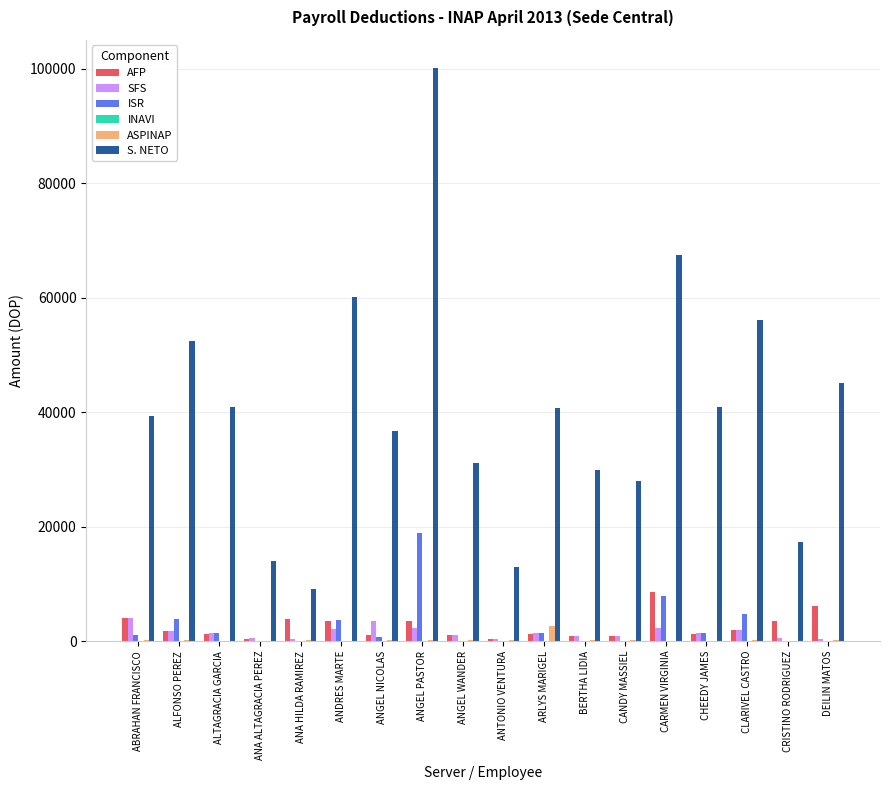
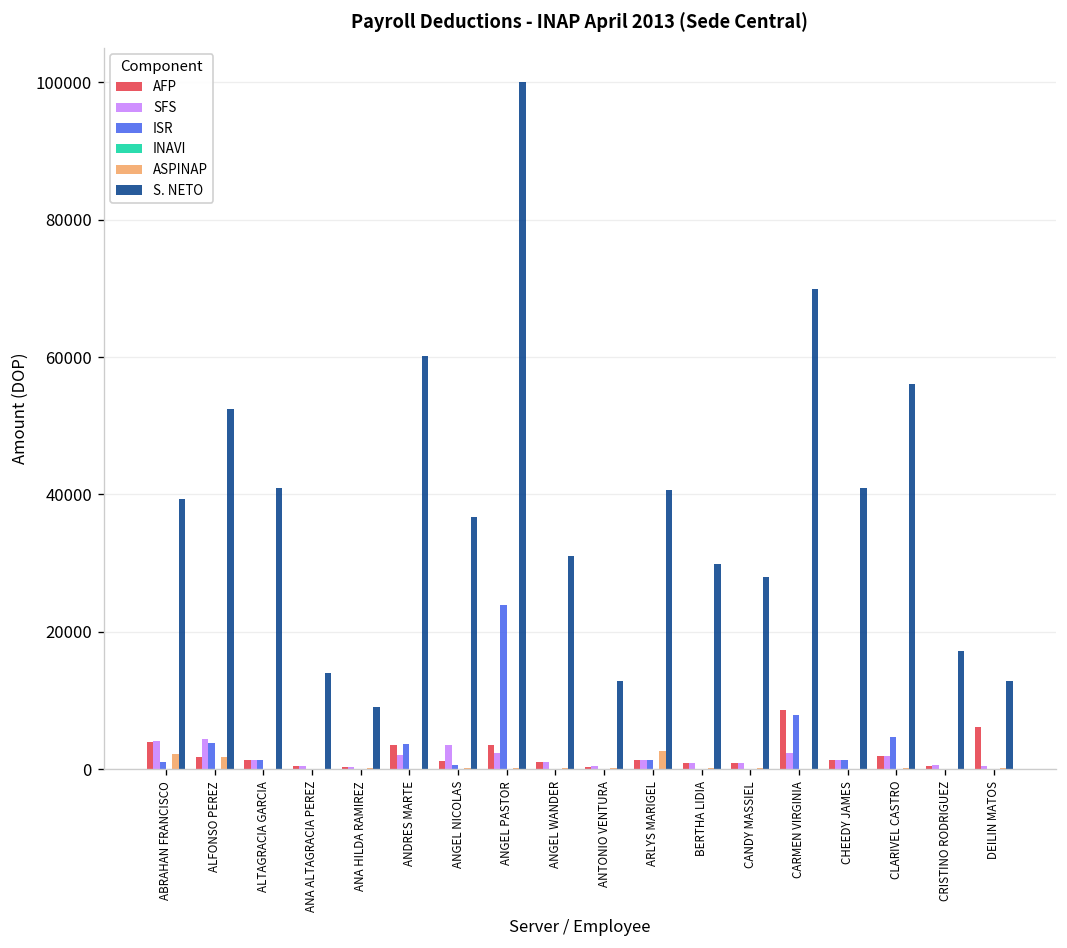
ASPINAP, ABRAHAN FRANCISCO: 0 -> 2000
SFS, ALFONSO PEREZ: 2000 -> 4000
ASPINAP, ALFONSO PEREZ: 0 -> 2000
AFP, ANA HILDA RAMIREZ: 4000 -> 0
ISR, ANGEL PASTOR: 19000 -> 24000
S. NETO, CARMEN VIRGINIA: 67000 -> 70000
AFP, CRISTINO RODRIGUEZ: 3000 -> 1000
S. NETO, DEILIN MATOS: 45000 -> 13000
